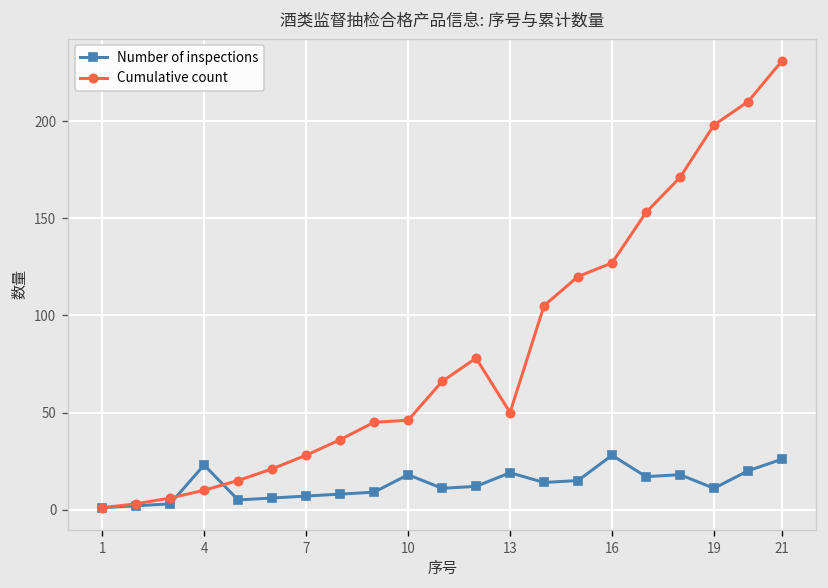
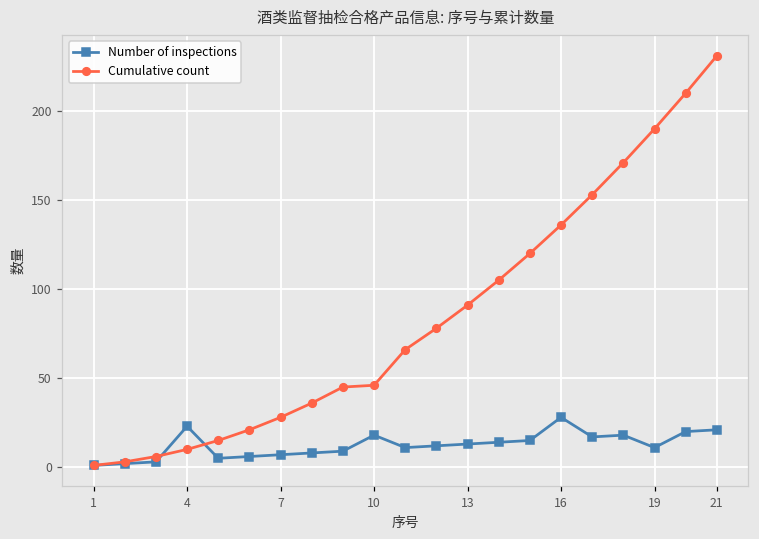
Number of inspections, 13: 19 -> 13
Cumulative count, 13: 50 -> 91
Cumulative count, 16: 127 -> 136
Cumulative count, 19: 198 -> 190
Number of inspections, 21: 26 -> 21
